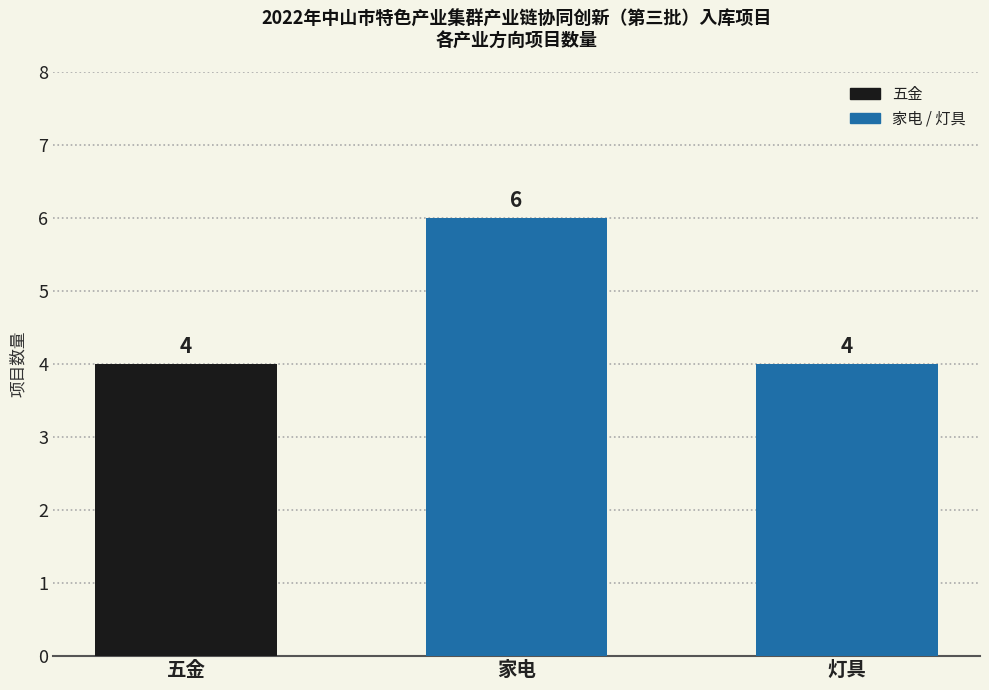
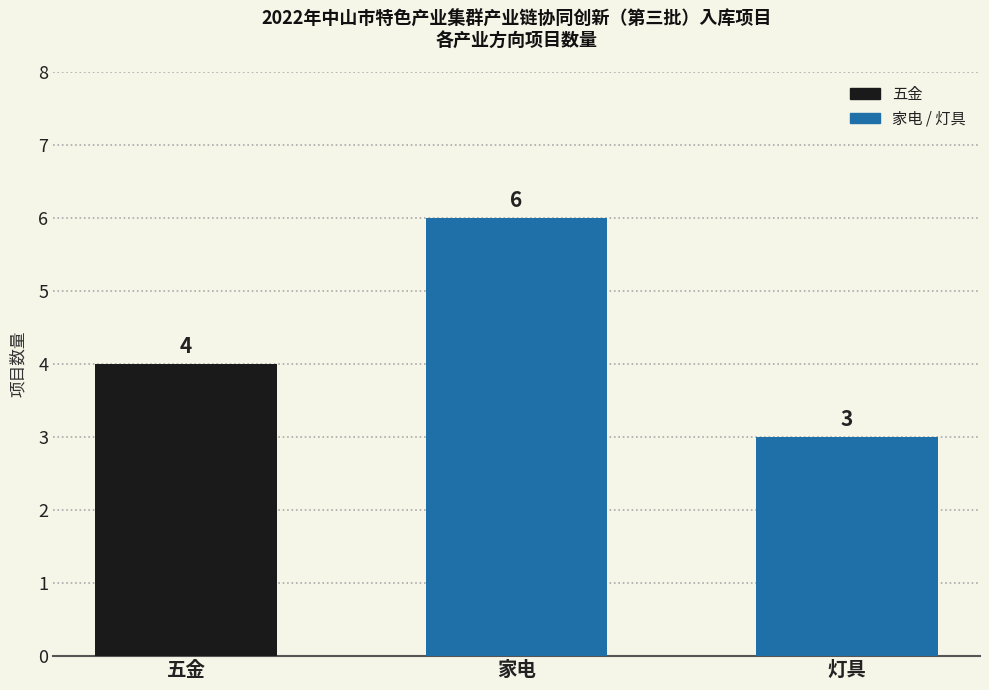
灯具: 4 -> 3
